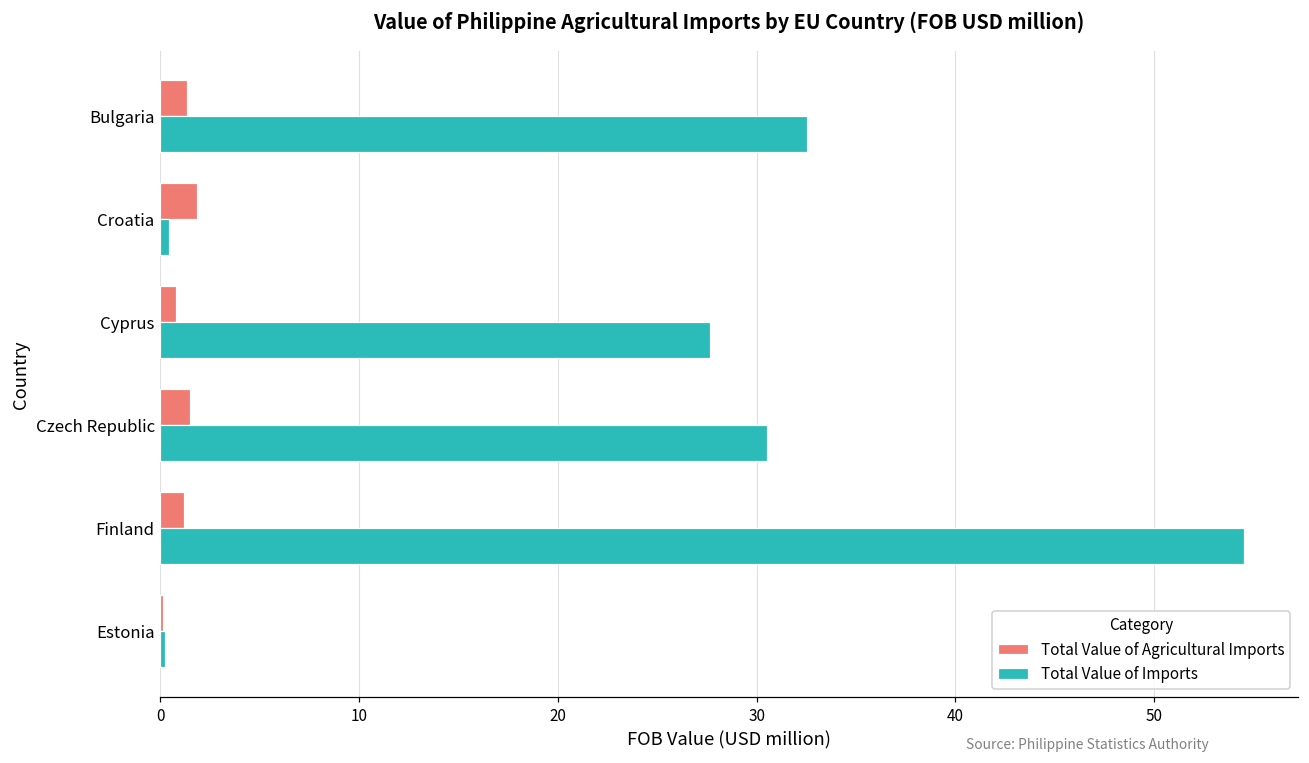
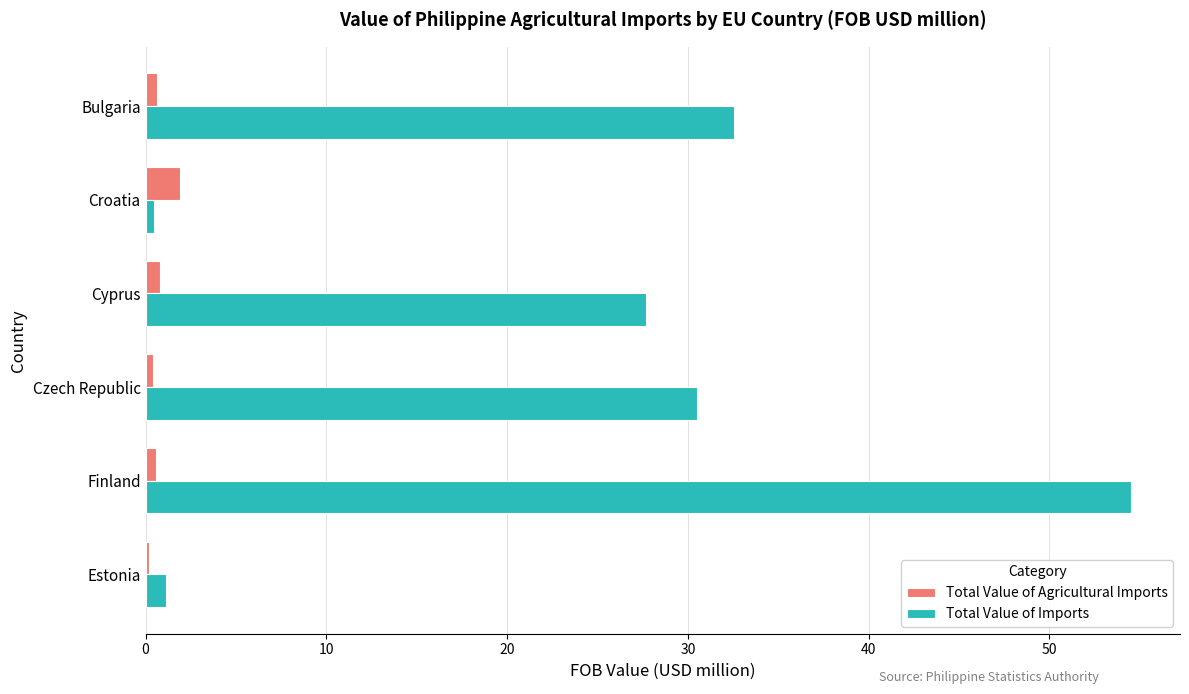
Total Value of Agricultural Imports, Bulgaria: 1.3 -> 0.6
Total Value of Agricultural Imports, Czech Republic: 1.5 -> 0.4
Total Value of Agricultural Imports, Finland: 1.2 -> 0.6
Total Value of Imports, Estonia: 0.2 -> 1.1
